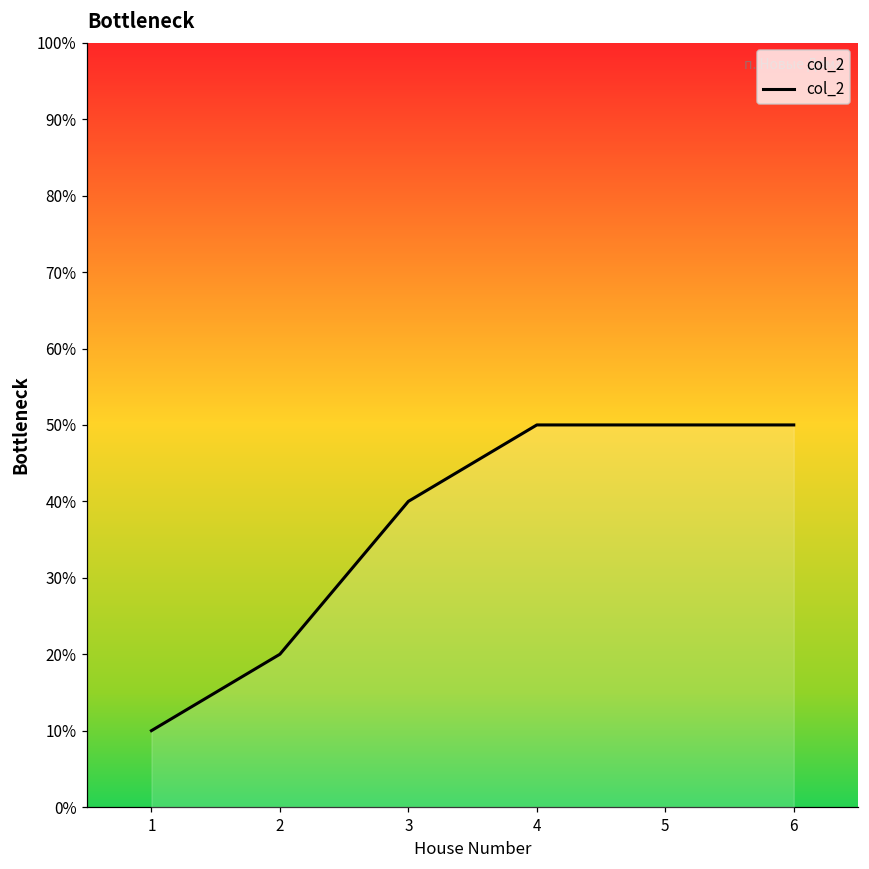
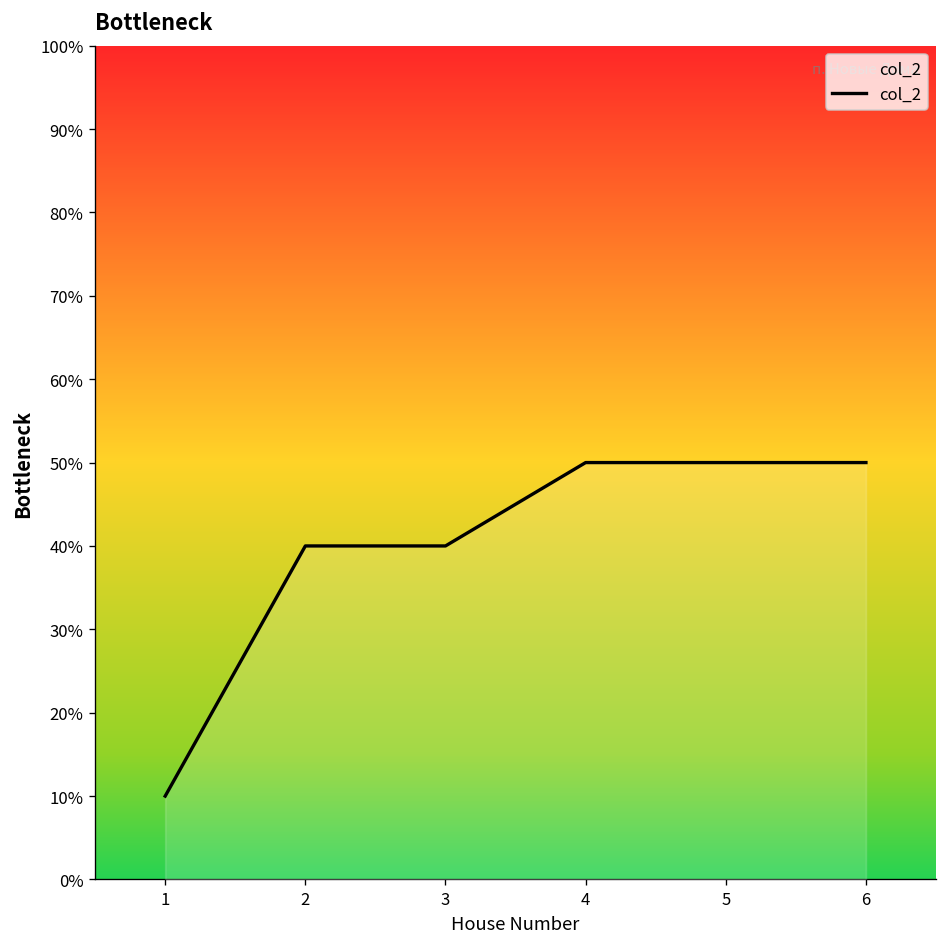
2: 20% -> 40%
